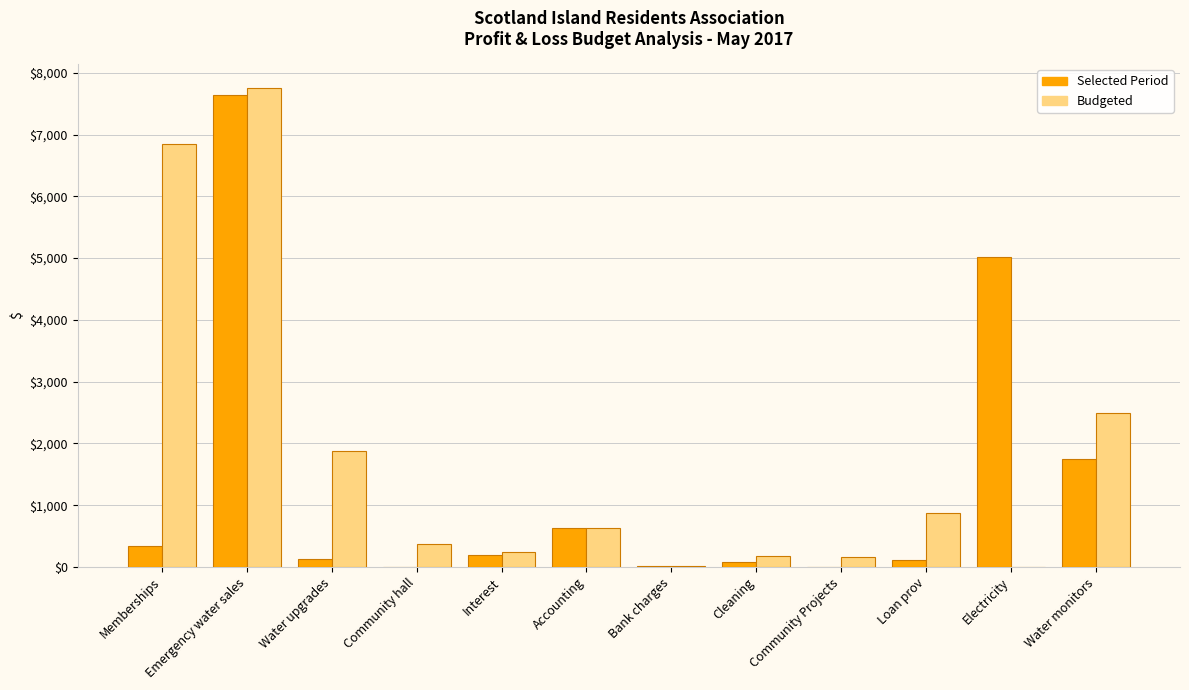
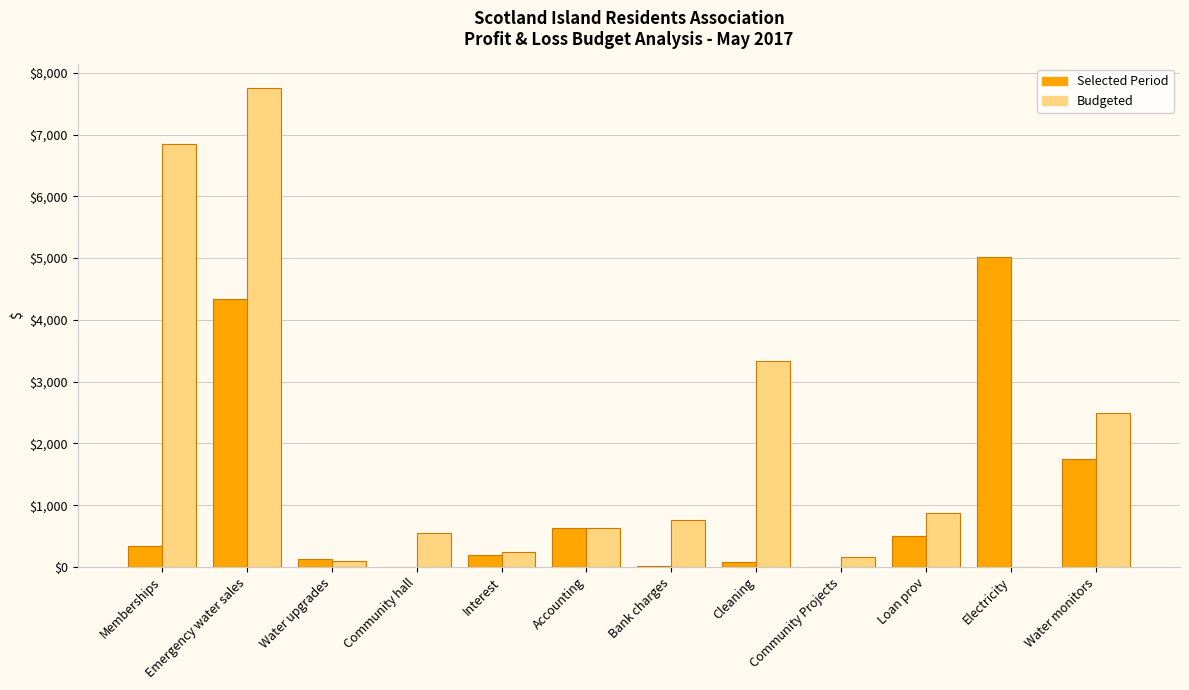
Selected Period, Emergency water sales: $7,600 -> $4,300
Budgeted, Water upgrades: $1,900 -> $100
Budgeted, Community hall: $400 -> $500
Budgeted, Bank charges: $0 -> $800
Budgeted, Cleaning: $200 -> $3,300
Selected Period, Loan prov: $100 -> $500
